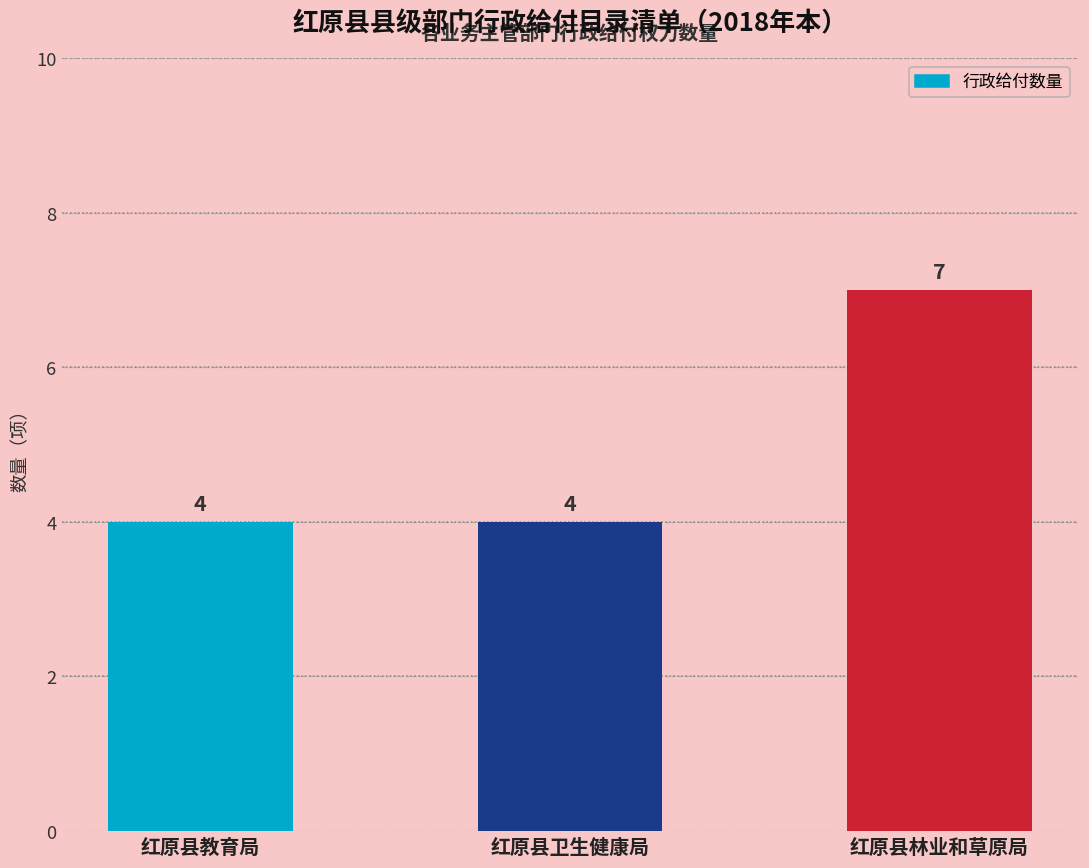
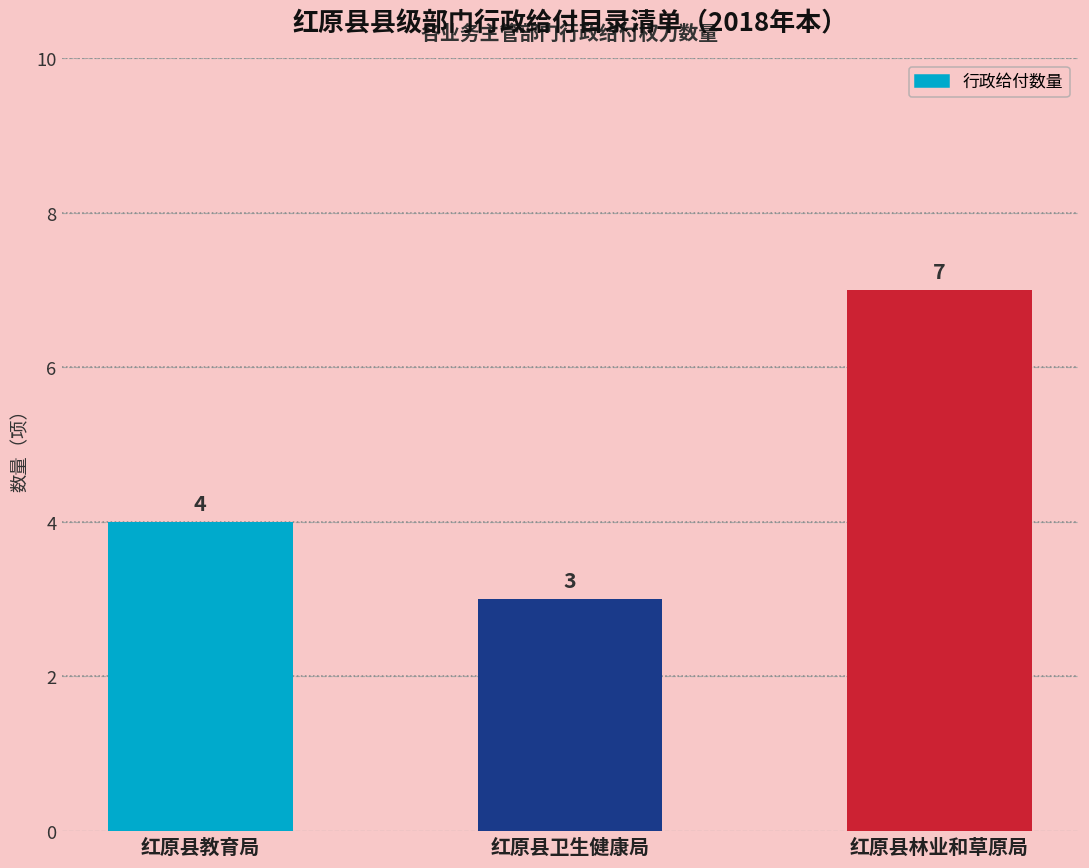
红原县卫生健康局: 4 -> 3
